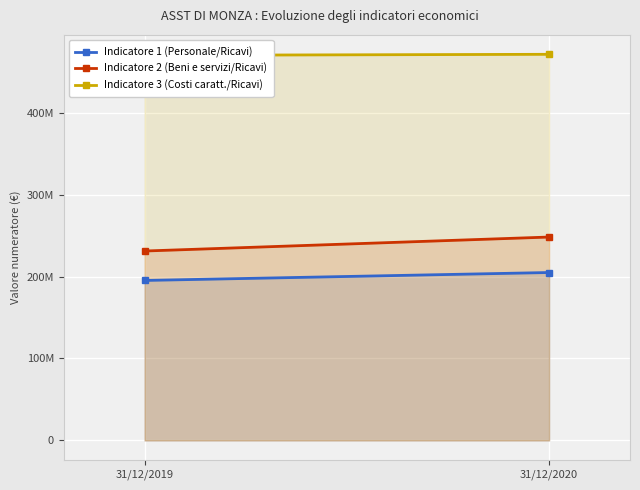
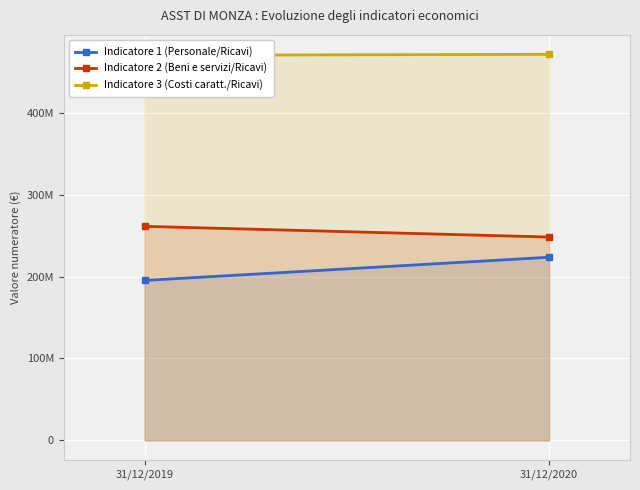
Indicatore 2 (Beni e servizi/Ricavi), 31/12/2019: 230000000 -> 260000000
Indicatore 1 (Personale/Ricavi), 31/12/2020: 200000000 -> 220000000
